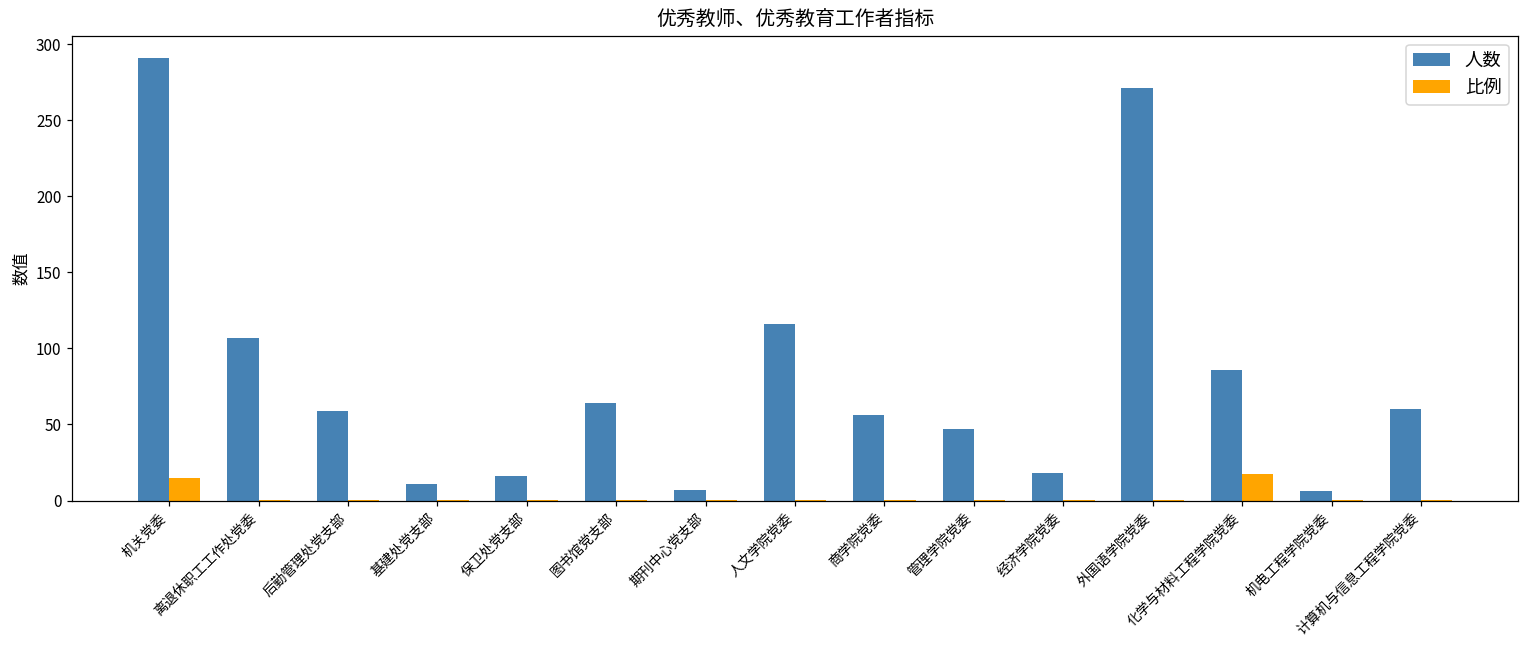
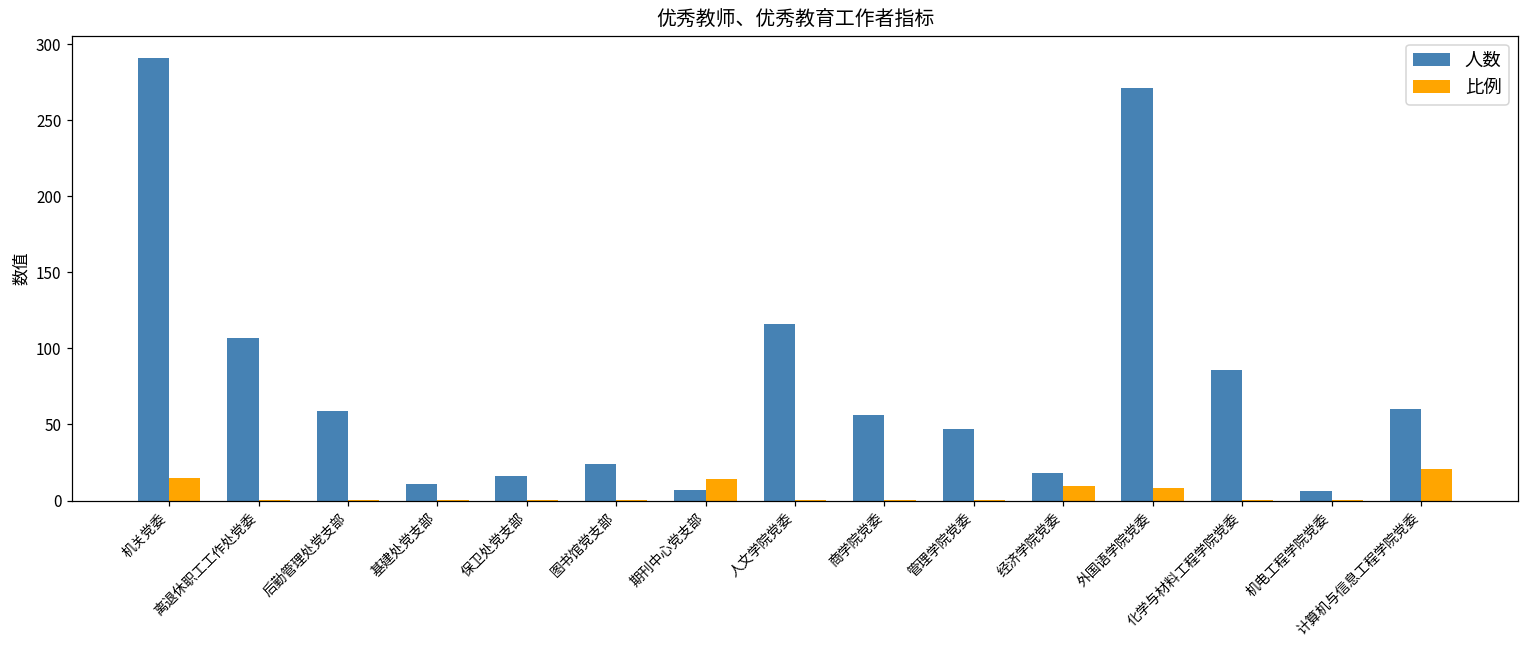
人数, 图书馆党支部: 64 -> 24
比例, 期刊中心党支部: 0 -> 14
比例, 经济学院党委: 0 -> 9
比例, 外国语学院党委: 0 -> 8
比例, 化学与材料工程学院党委: 17 -> 0
比例, 计算机与信息工程学院党委: 0 -> 21
